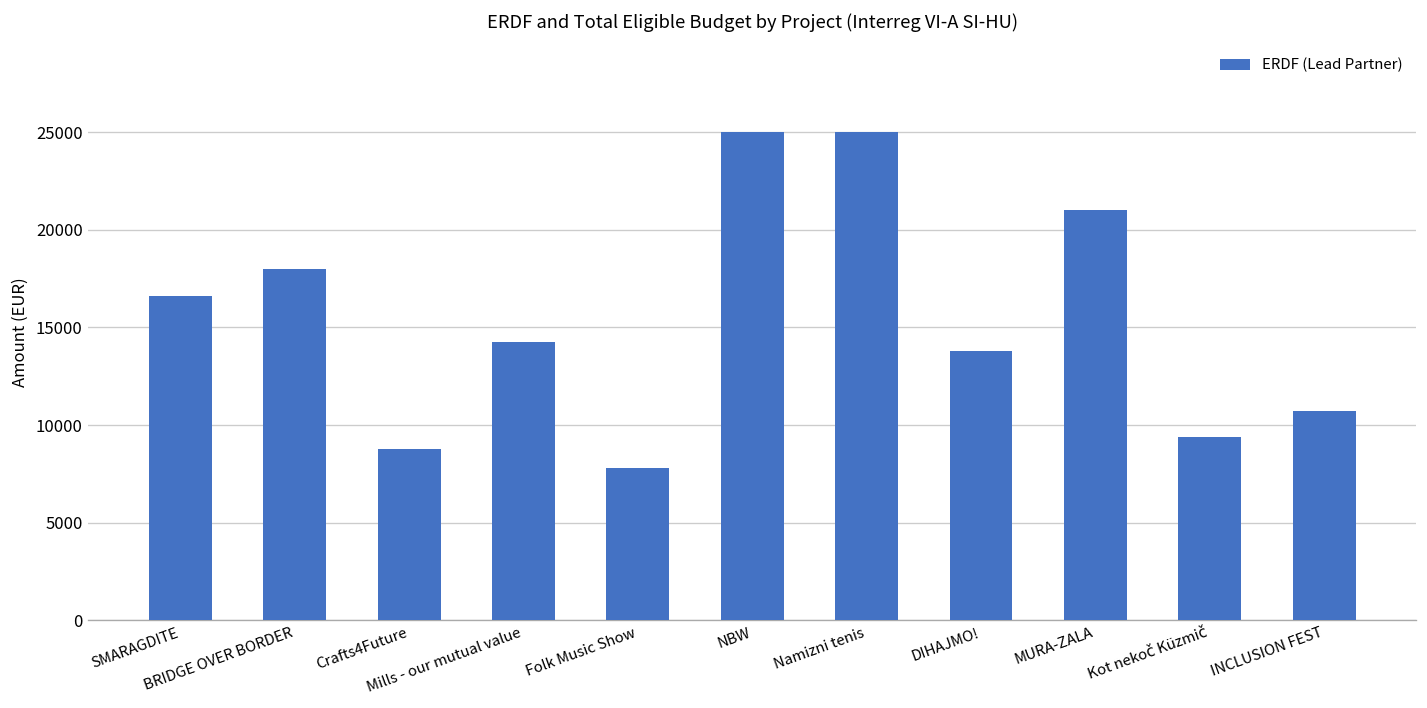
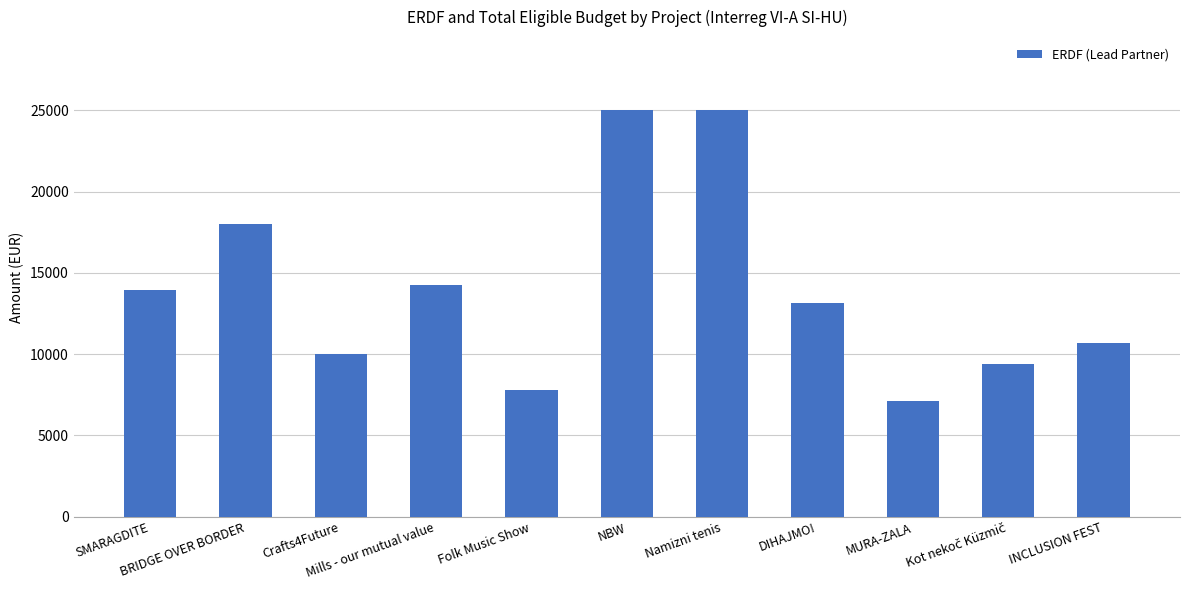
SMARAGDITE: 16600 -> 13900
Crafts4Future: 8800 -> 10000
DIHAJMO!: 13800 -> 13200
MURA-ZALA: 21000 -> 7100
